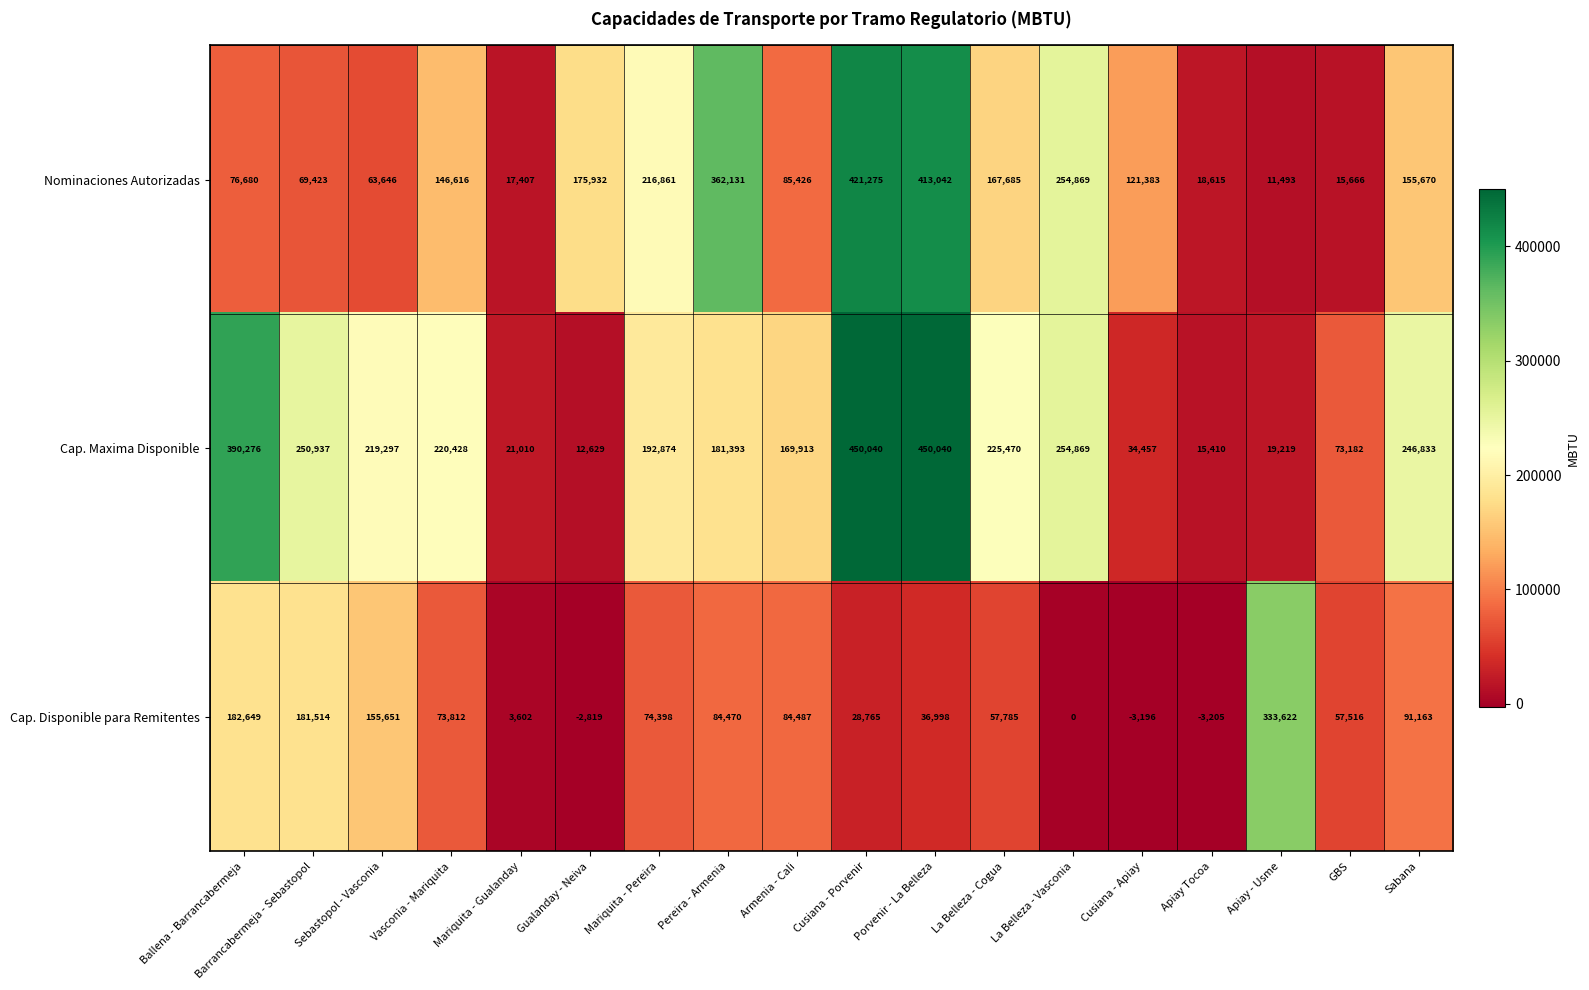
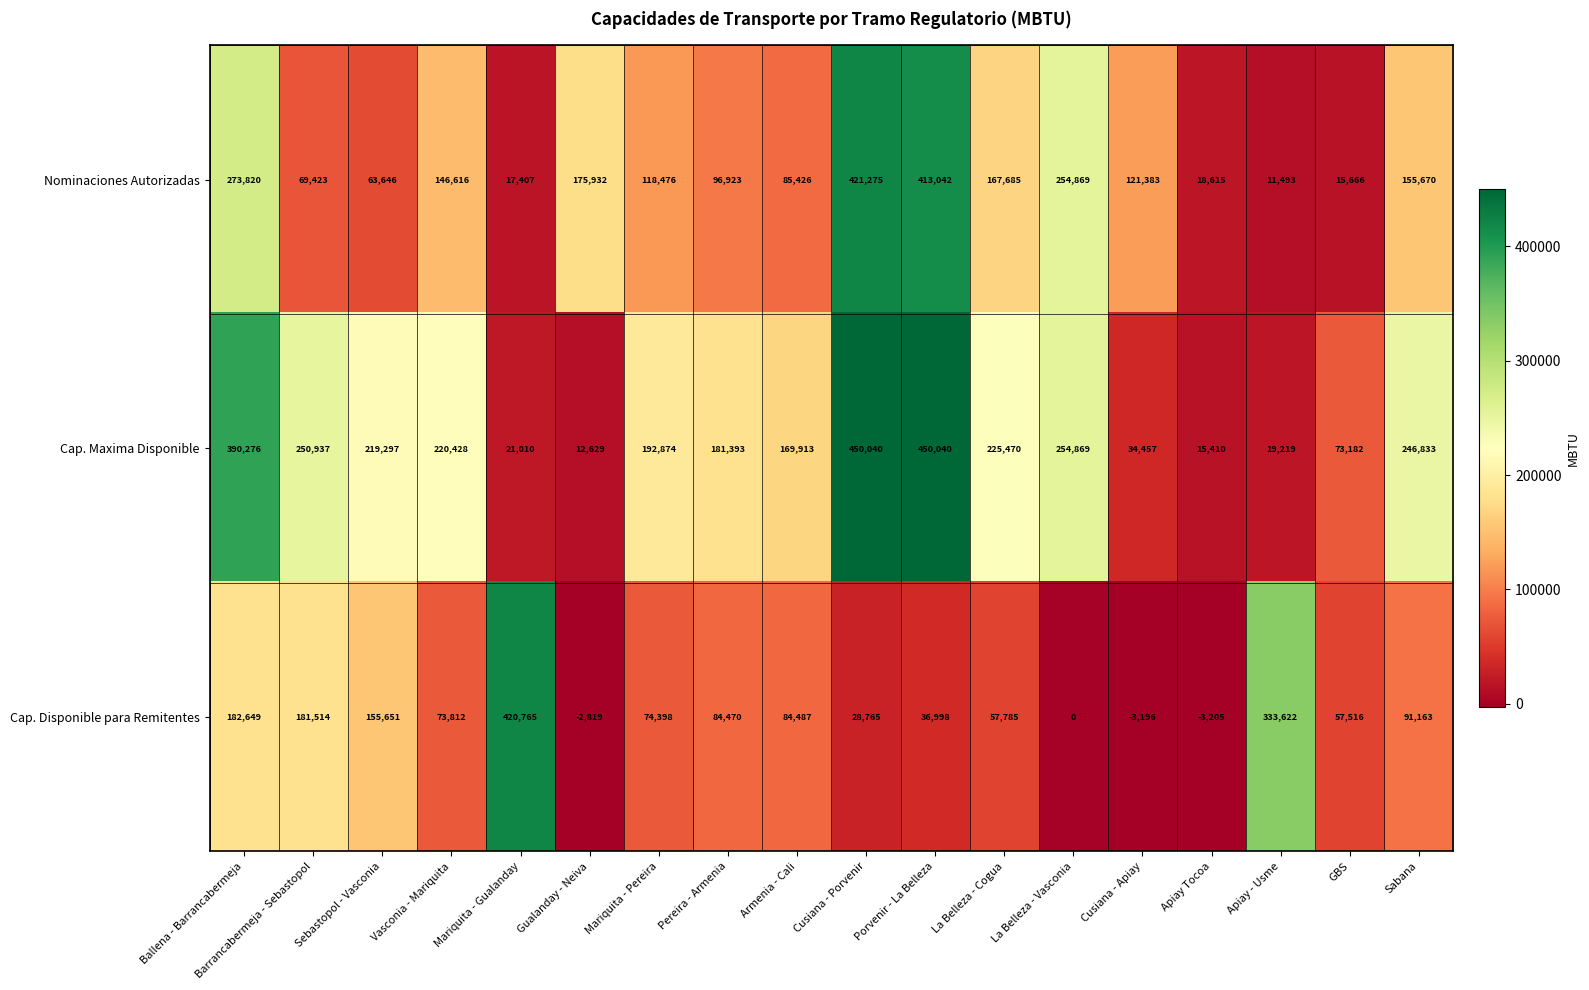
Nominaciones Autorizadas, Ballena - Barrancabermeja: 76,680 -> 273,820
Nominaciones Autorizadas, Mariquita - Pereira: 216,861 -> 118,476
Nominaciones Autorizadas, Pereira - Armenia: 362,131 -> 96,923
Cap. Disponible para Remitentes, Mariquita - Gualanday: 3,602 -> 420,765
